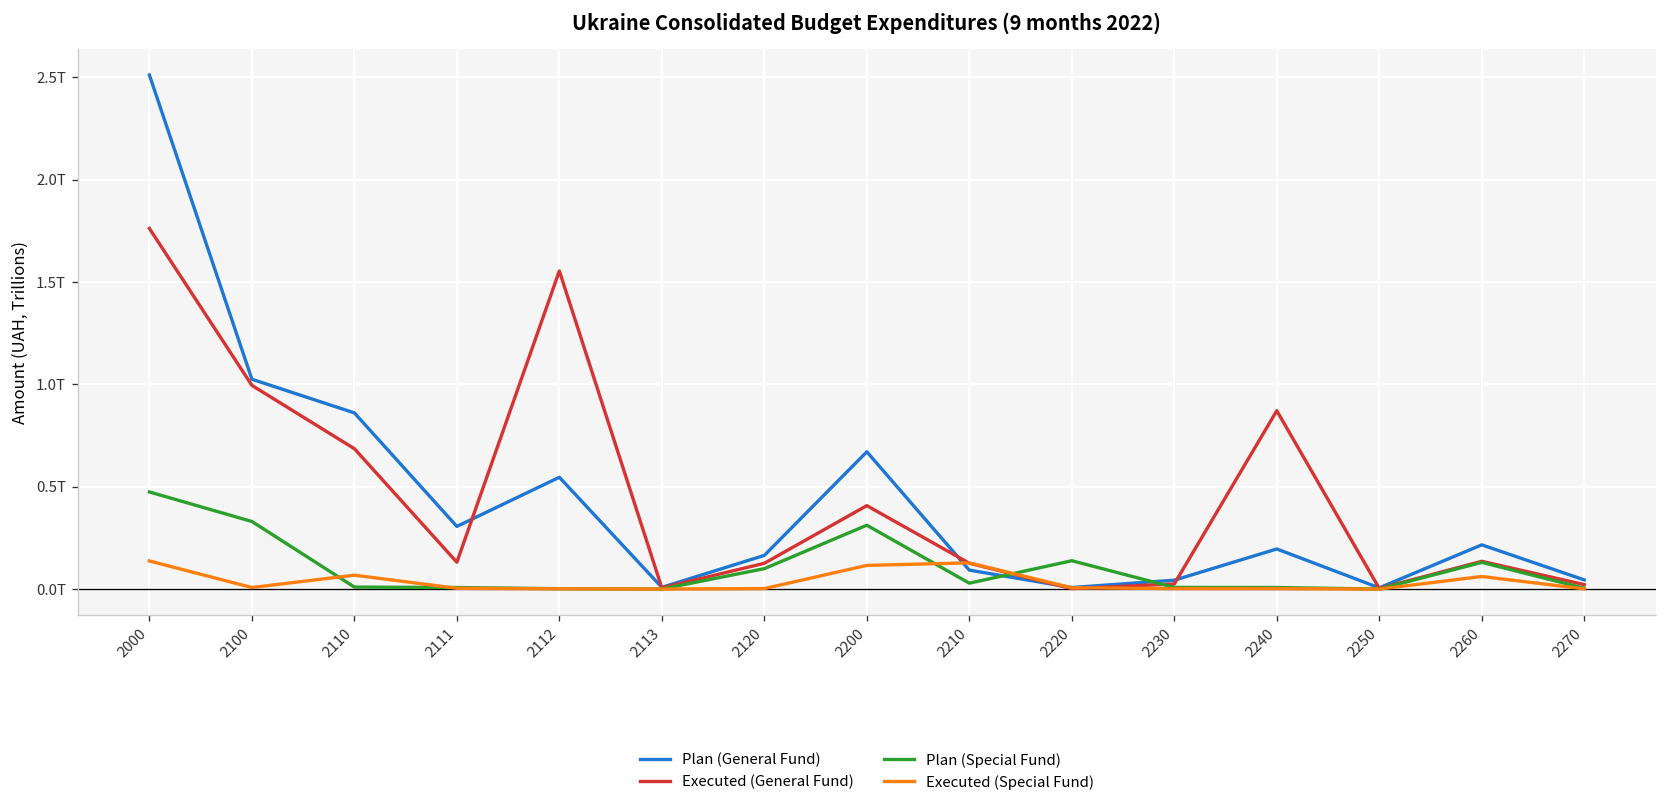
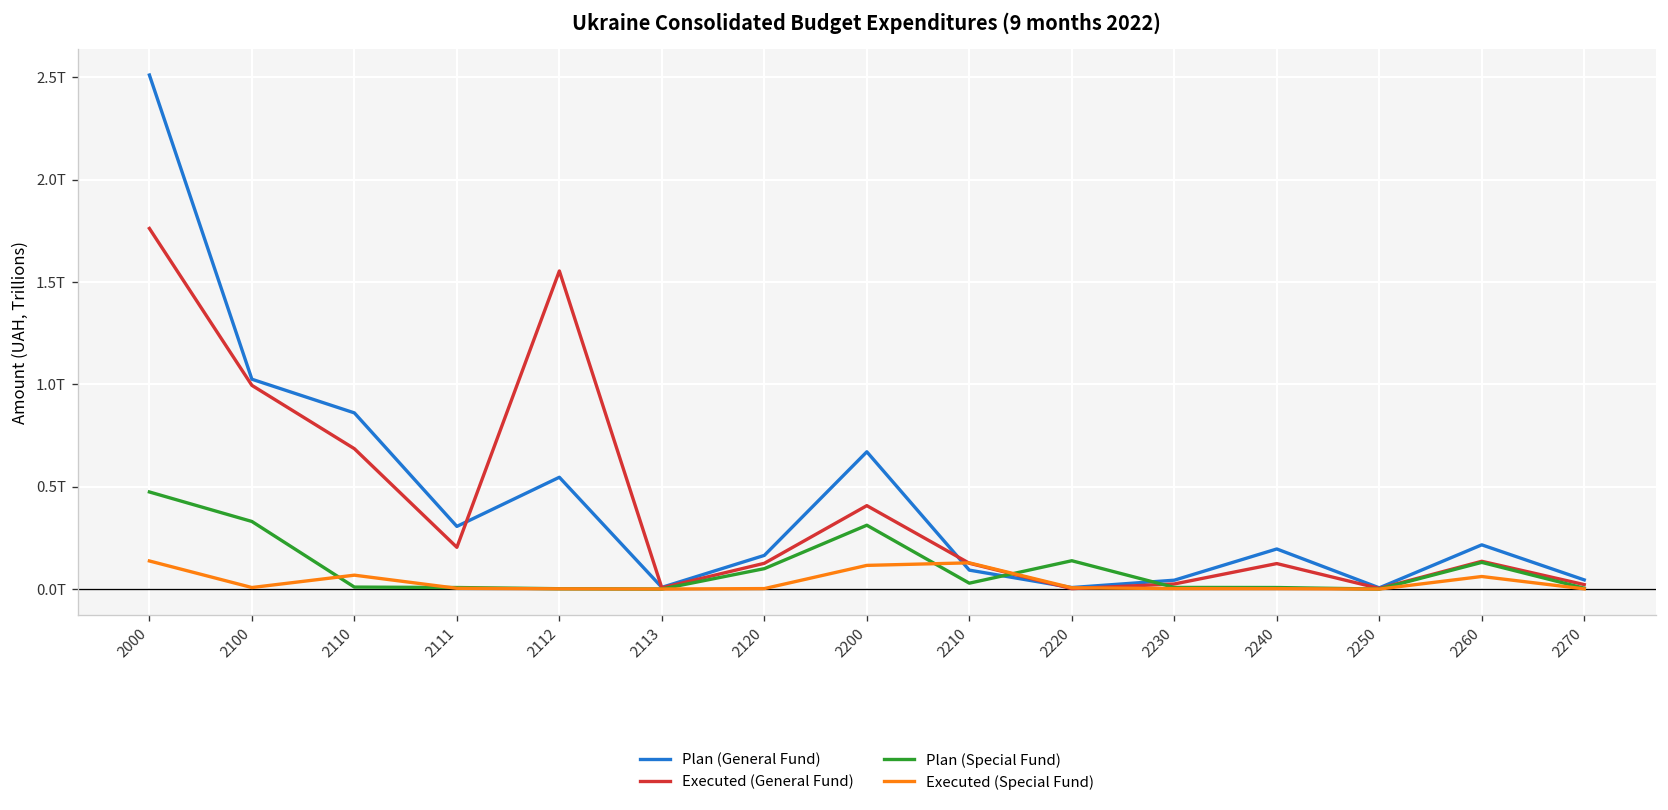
Executed (General Fund), 2111: 0.13T -> 0.20T
Executed (General Fund), 2240: 0.87T -> 0.12T
